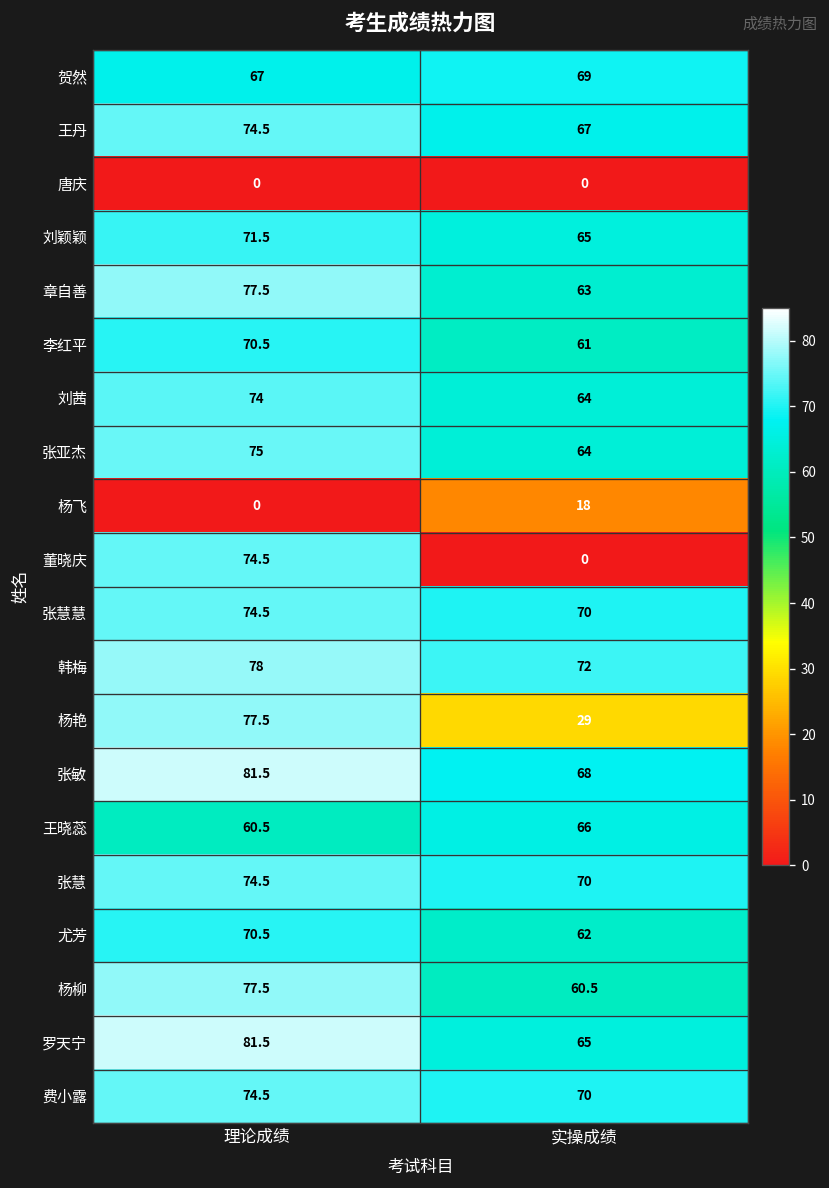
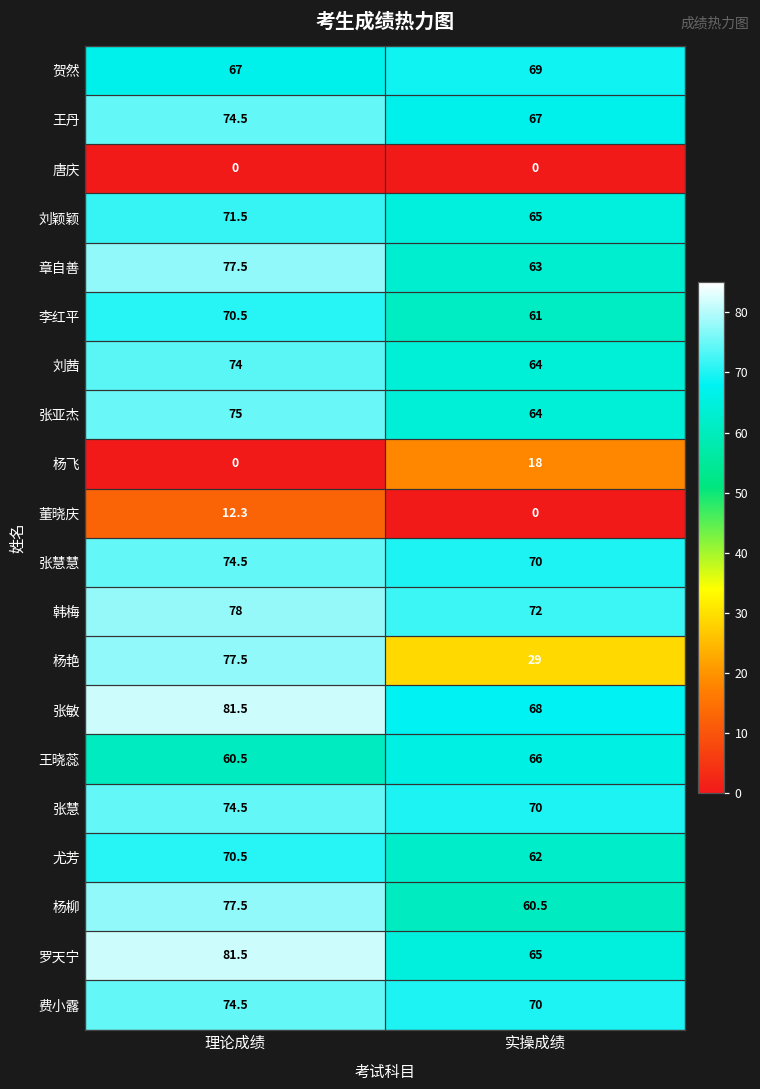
董晓庆, 理论成绩: 74.5 -> 12.3
